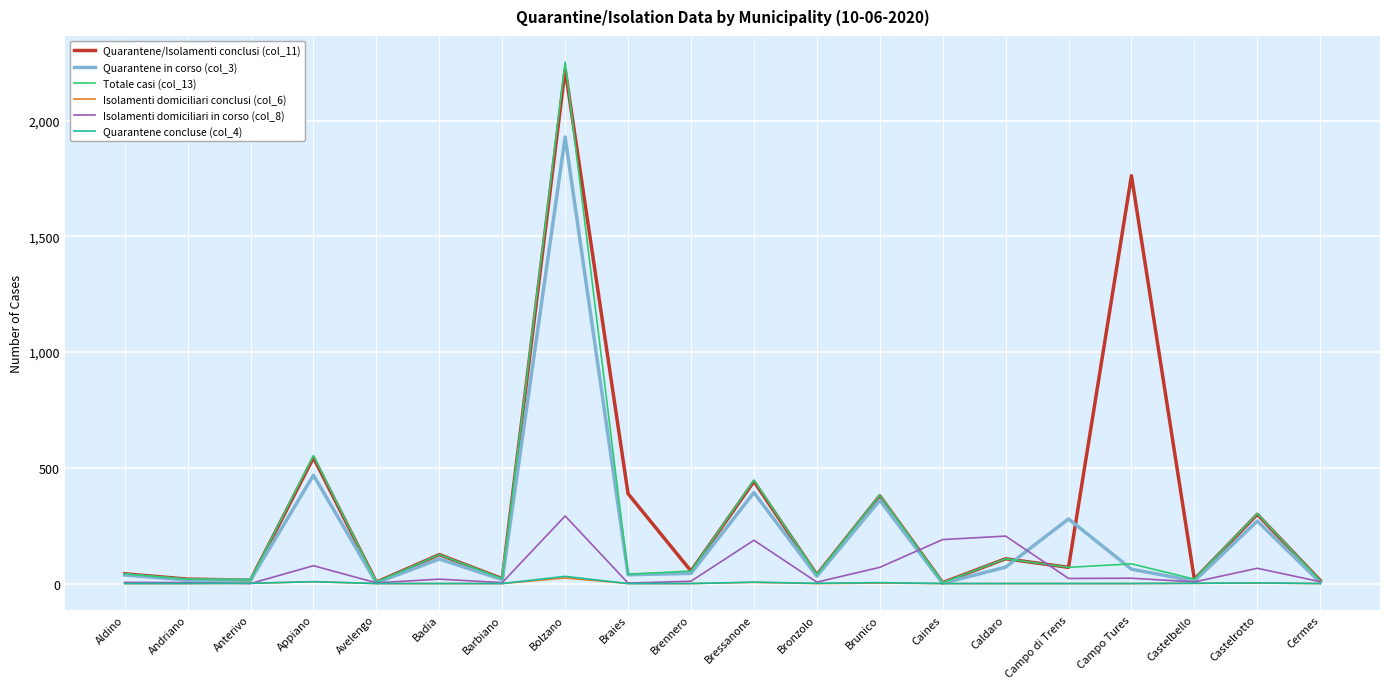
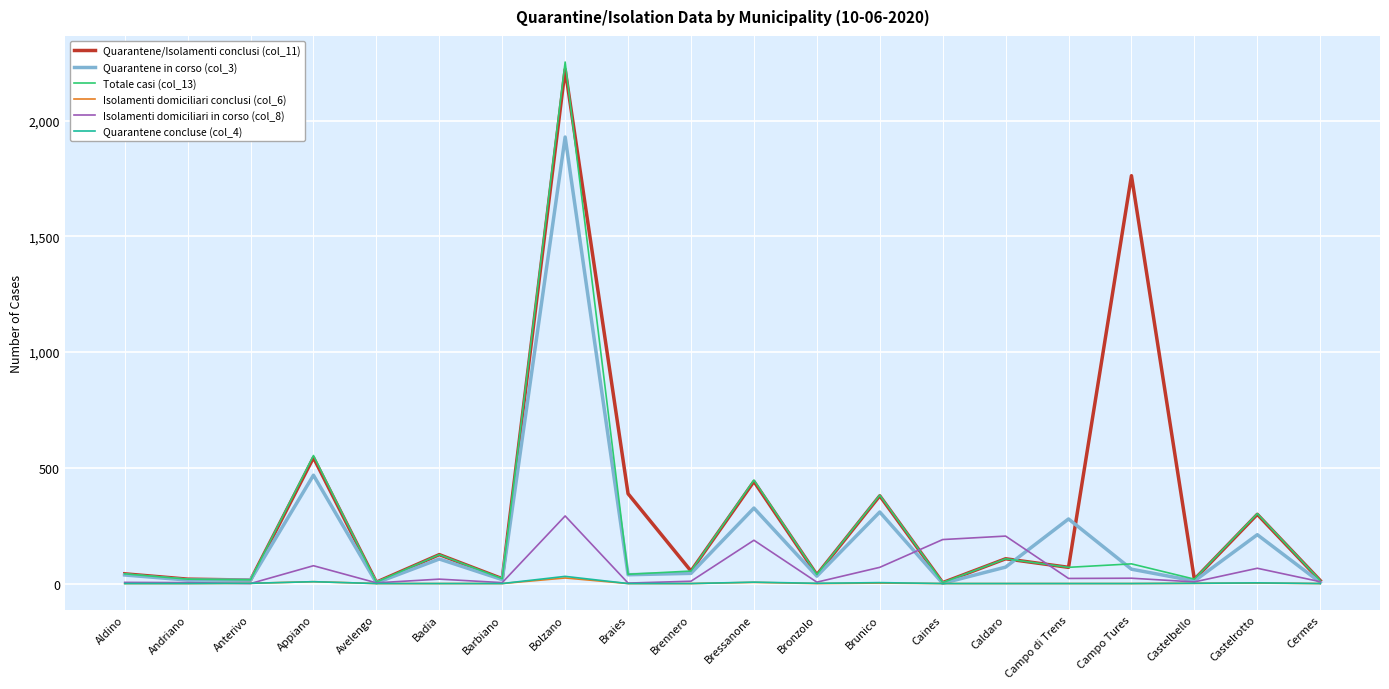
Quarantene in corso (col_3), Bressanone: 390 -> 330
Quarantene in corso (col_3), Brunico: 360 -> 310
Quarantene in corso (col_3), Castelrotto: 270 -> 210
